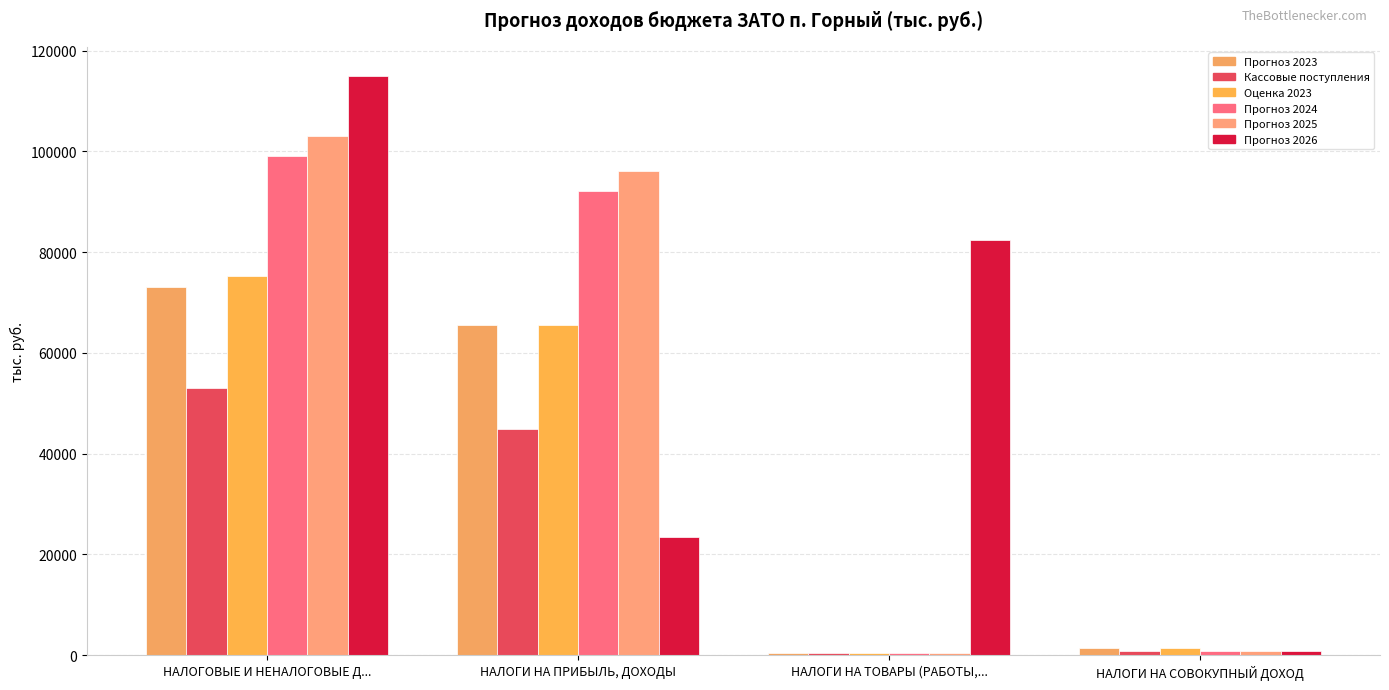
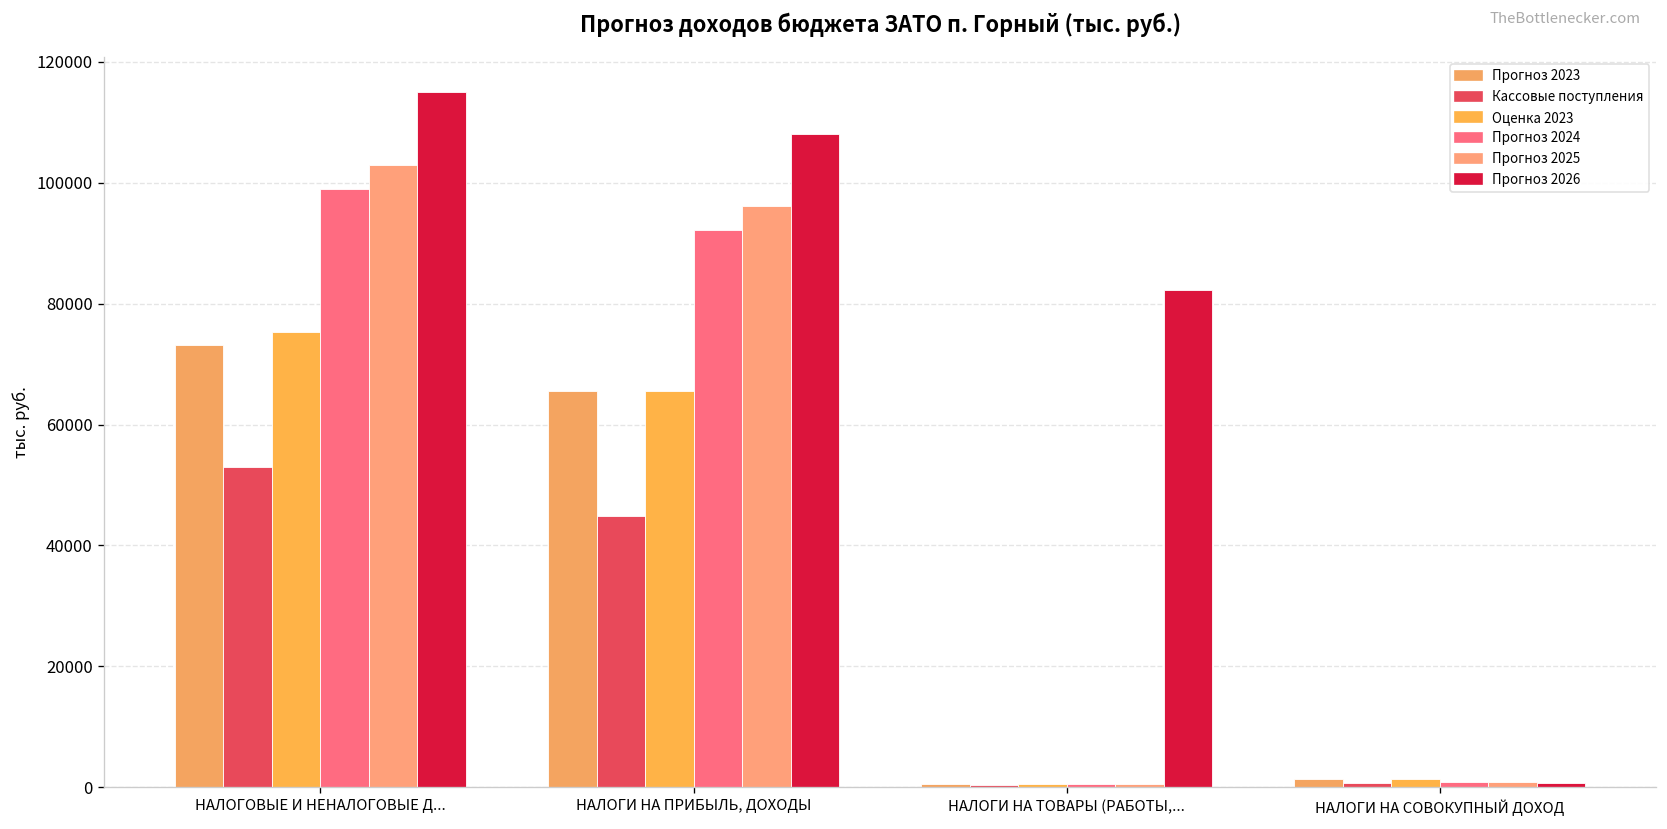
Прогноз 2026, НАЛОГИ НА ПРИБЫЛЬ, ДОХОДЫ: 23000 -> 108000
